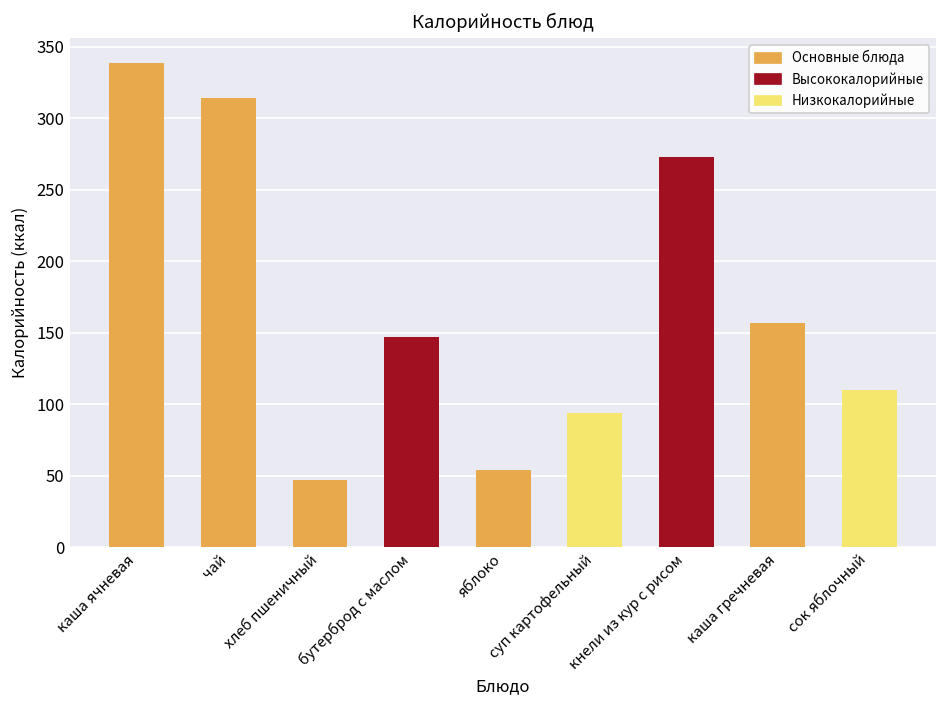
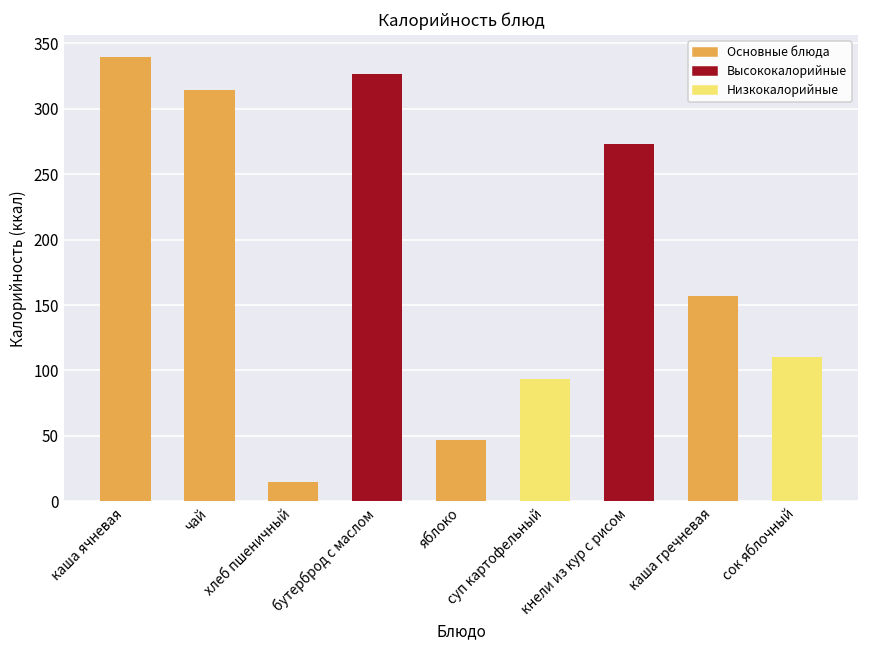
хлеб пшеничный: 47 -> 15
бутерброд с маслом: 147 -> 326
яблоко: 54 -> 47
